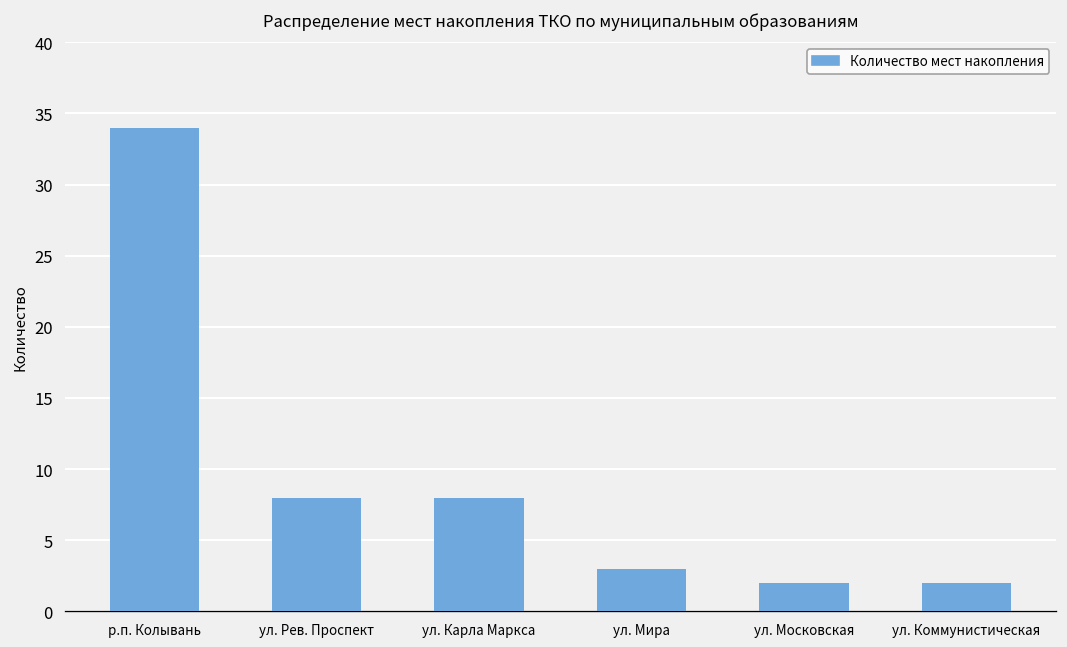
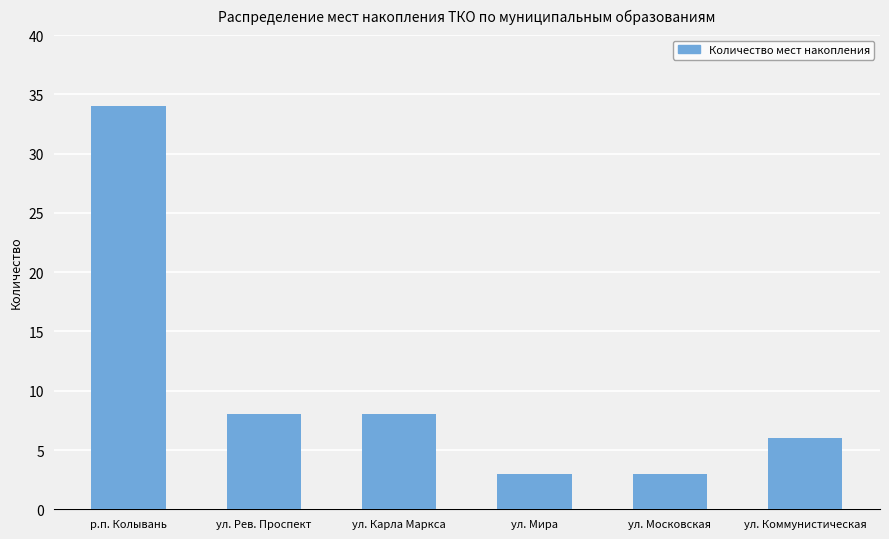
ул. Московская: 2 -> 3
ул. Коммунистическая: 2 -> 6
